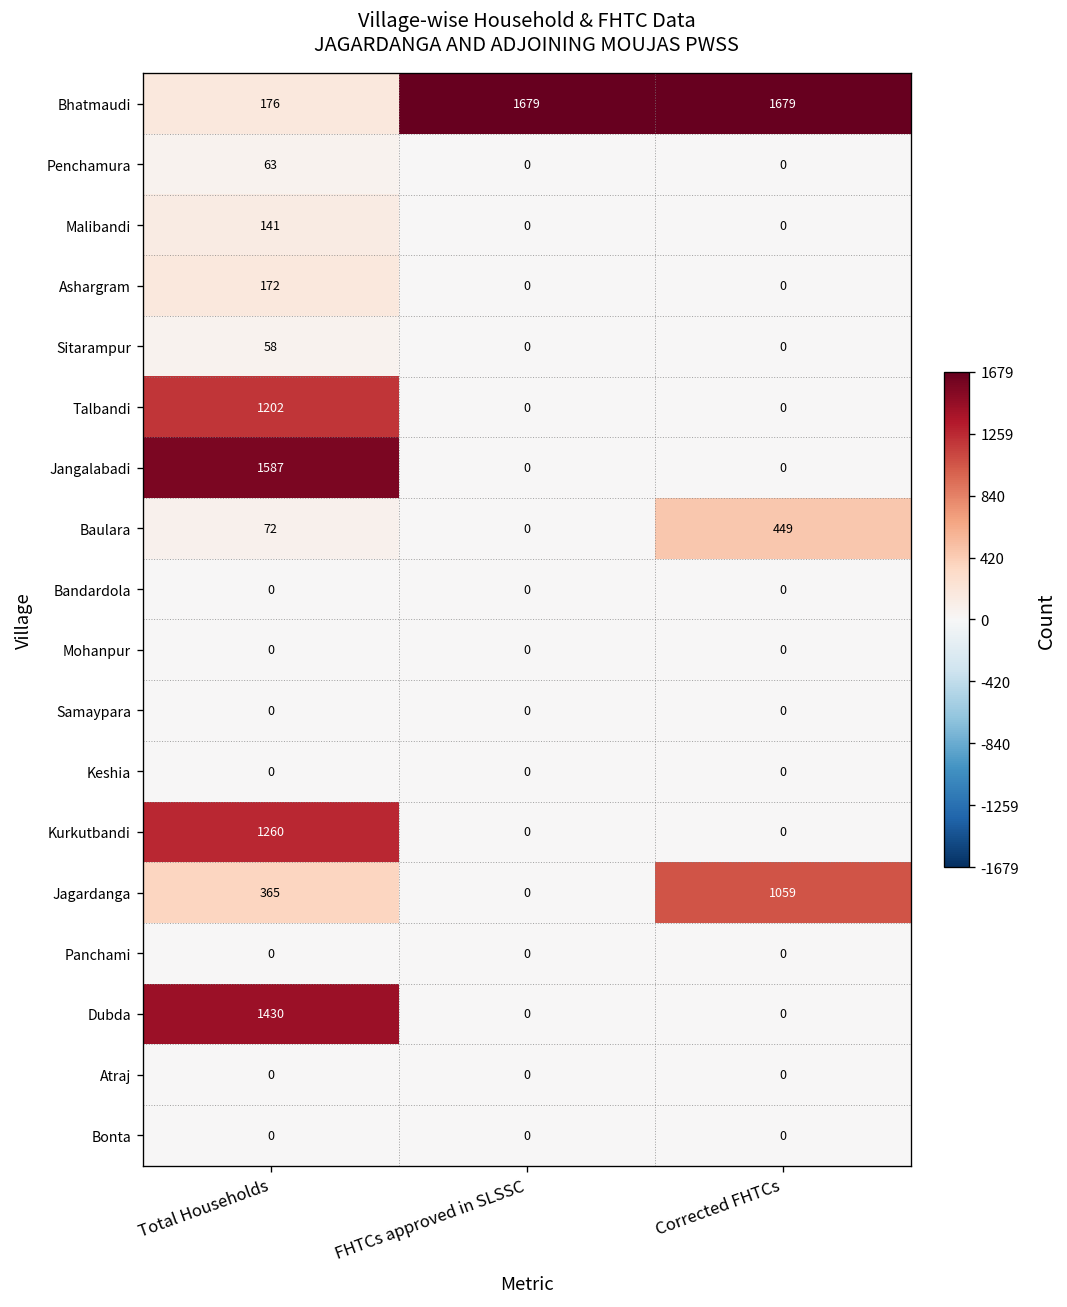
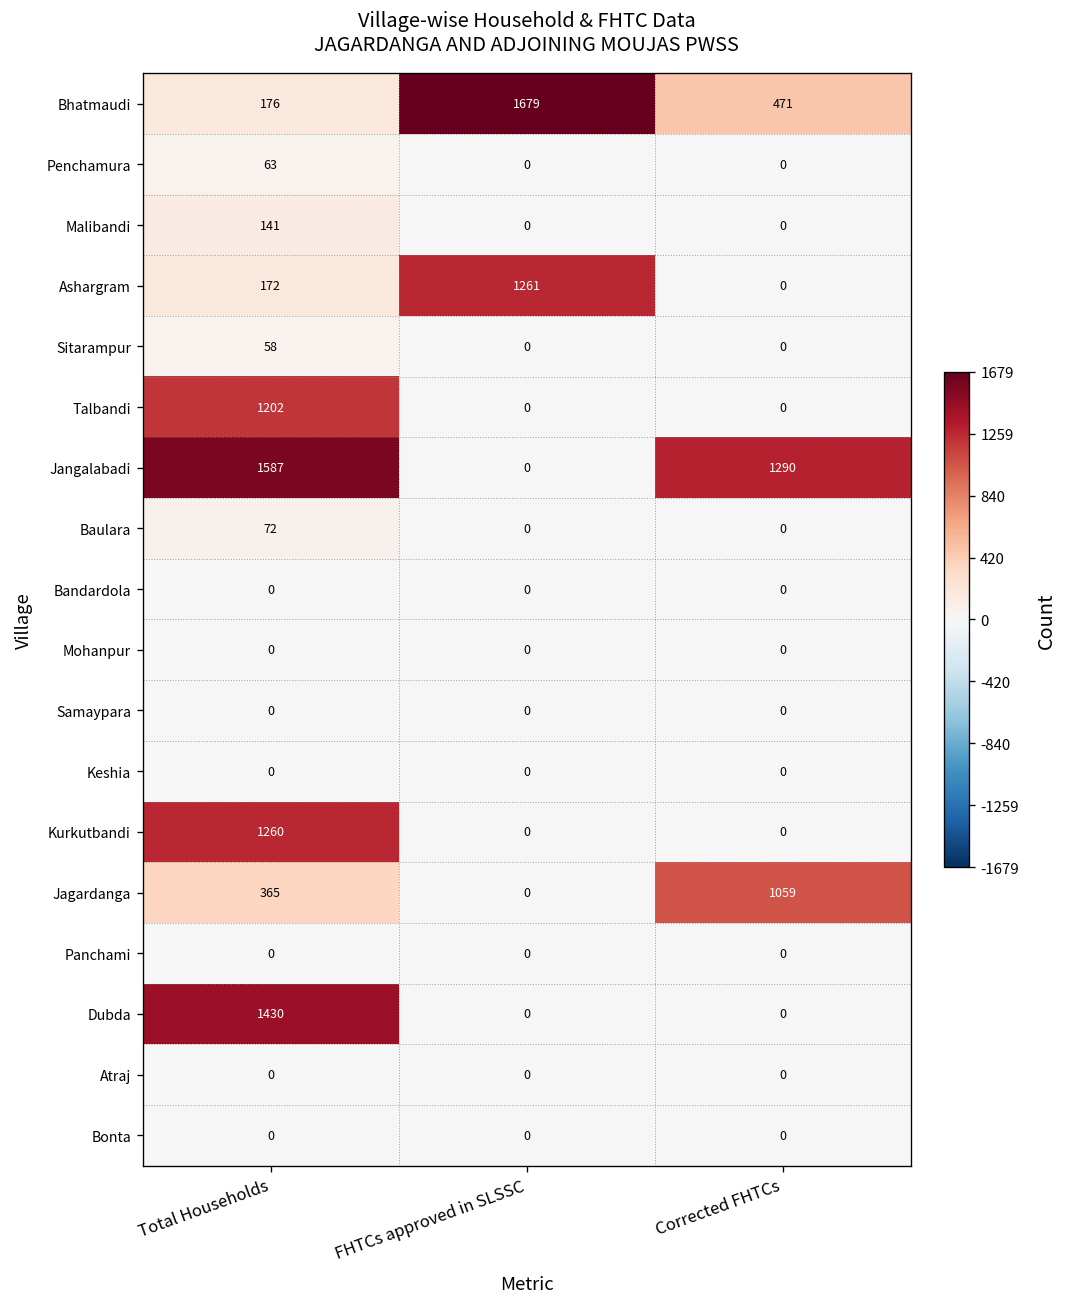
Bhatmaudi, Corrected FHTCs: 1679 -> 471
Ashargram, FHTCs approved in SLSSC: 0 -> 1261
Jangalabadi, Corrected FHTCs: 0 -> 1290
Baulara, Corrected FHTCs: 449 -> 0
